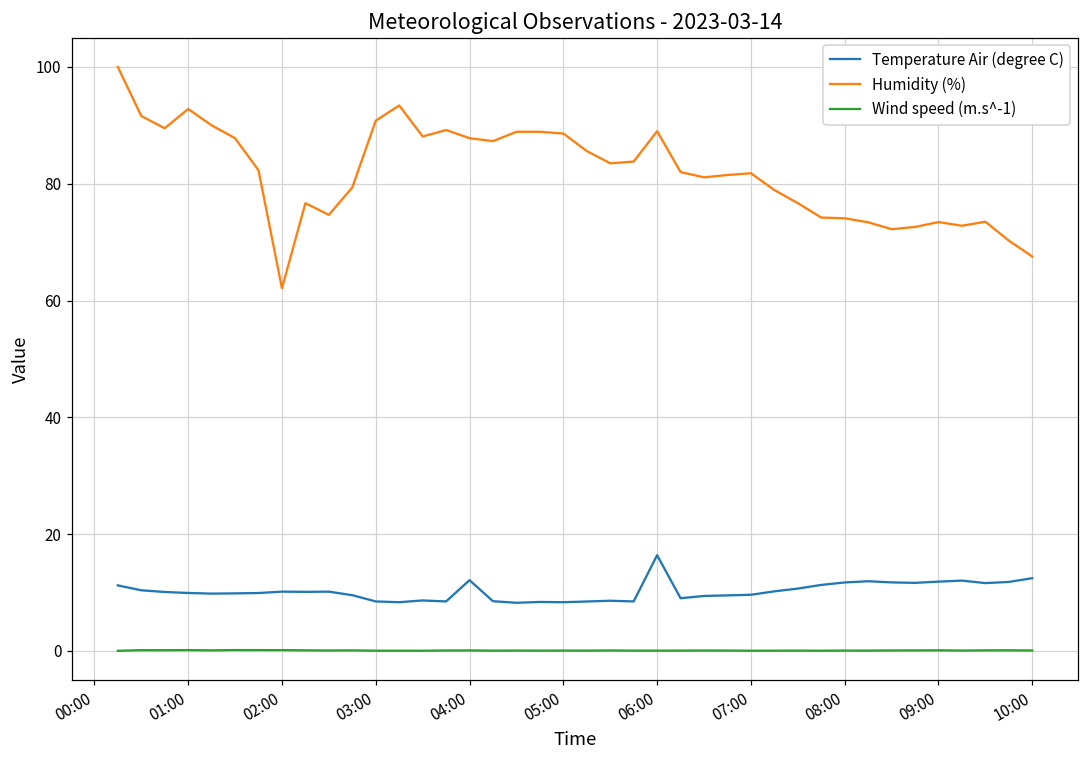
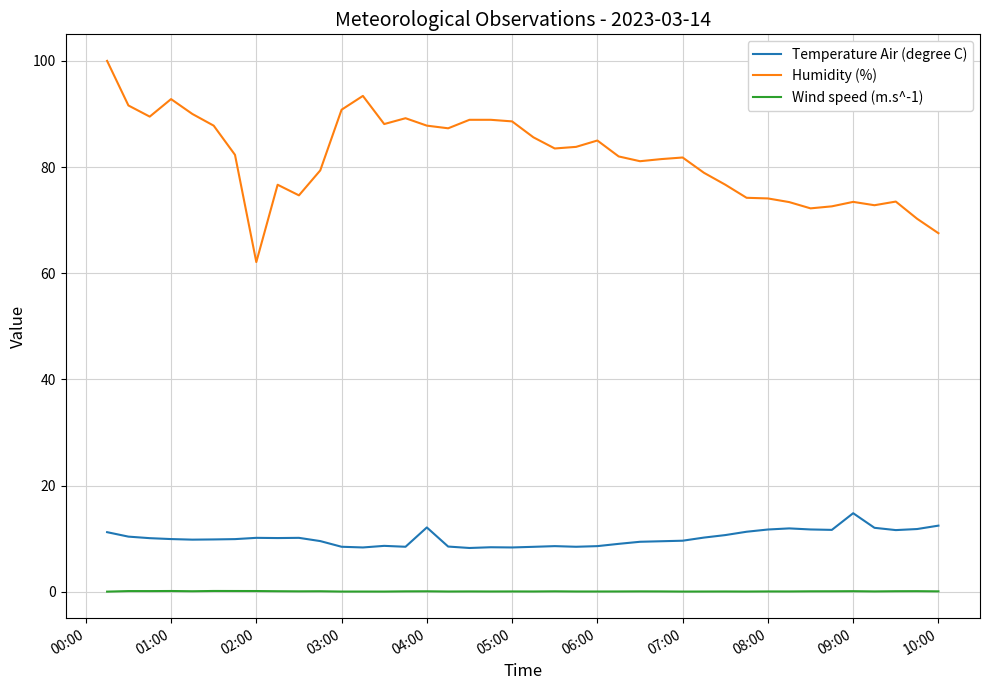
Temperature Air (degree C), 06:00: 16 -> 9
Humidity (%), 06:00: 89 -> 85
Temperature Air (degree C), 09:00: 12 -> 15
